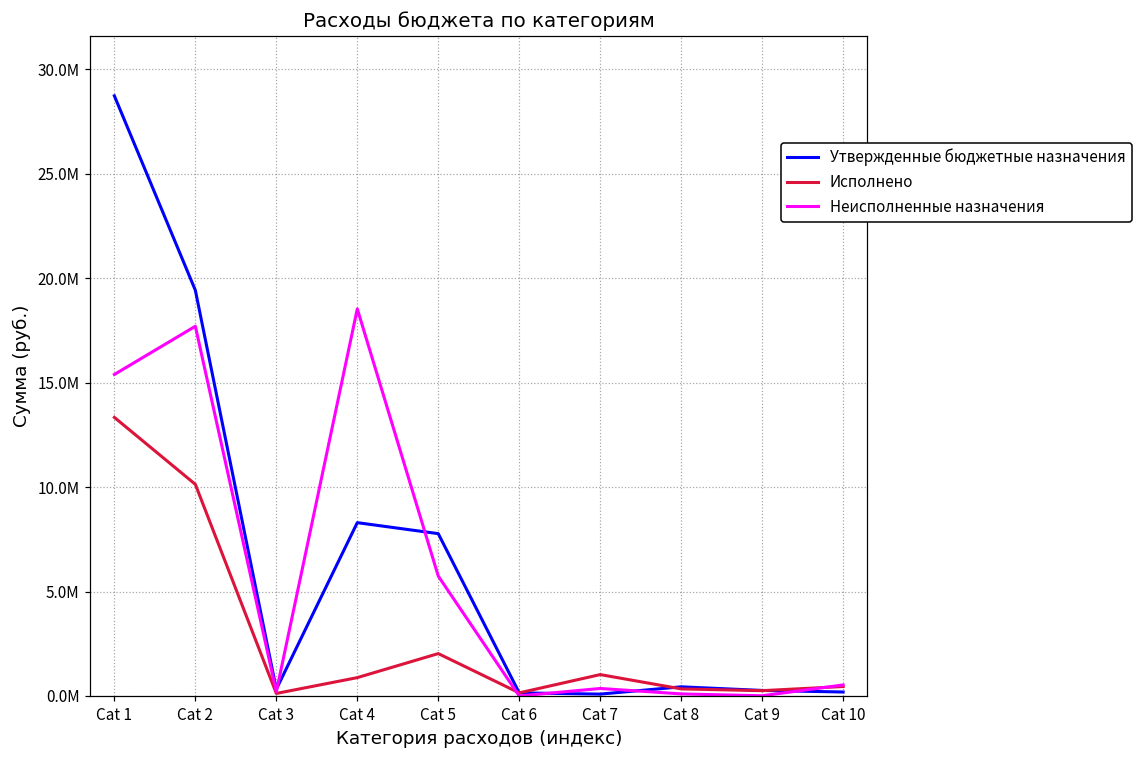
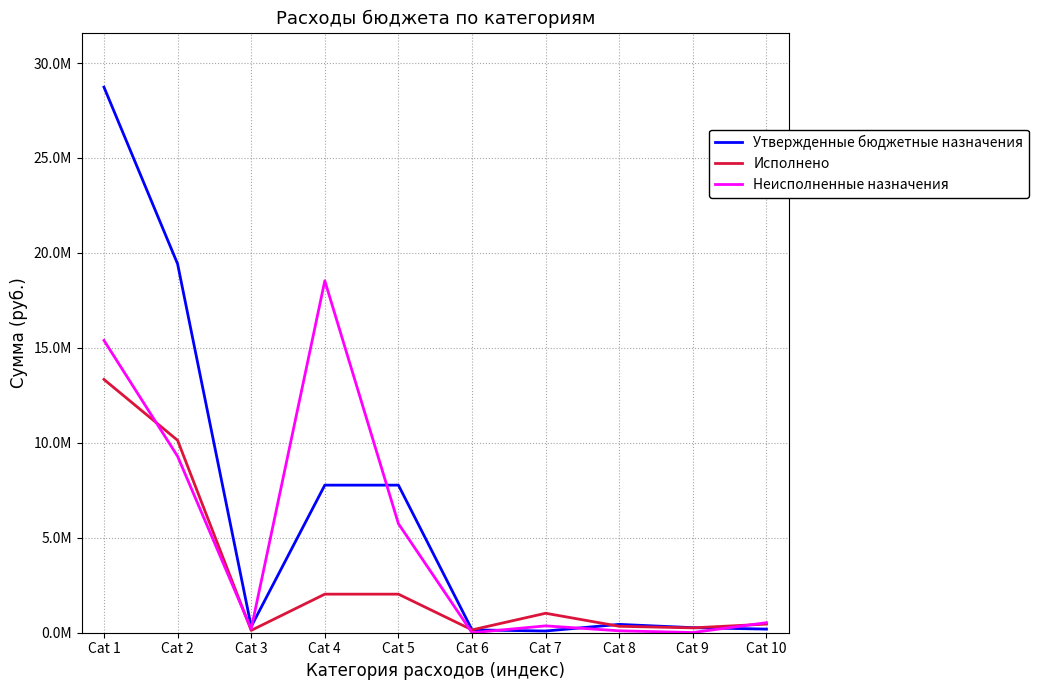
Неисполненные назначения, Cat 2: 17700000 -> 9300000
Утвержденные бюджетные назначения, Cat 4: 8300000 -> 7800000
Исполнено, Cat 4: 900000 -> 2000000
